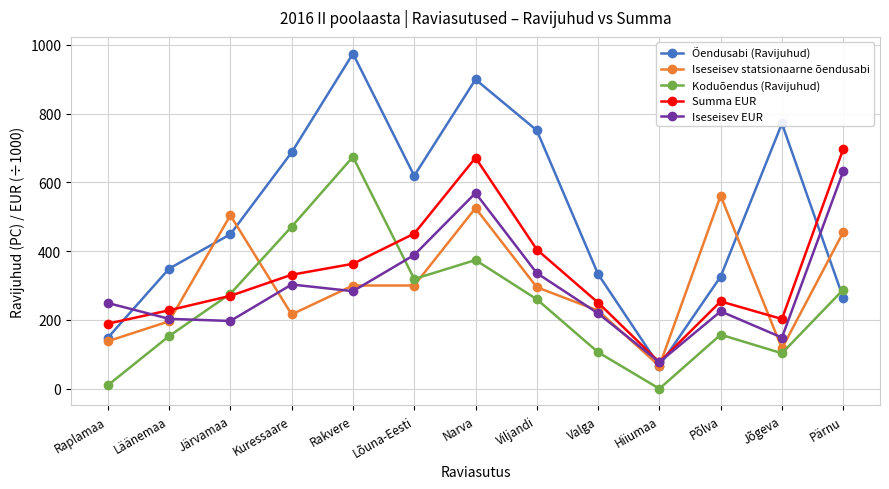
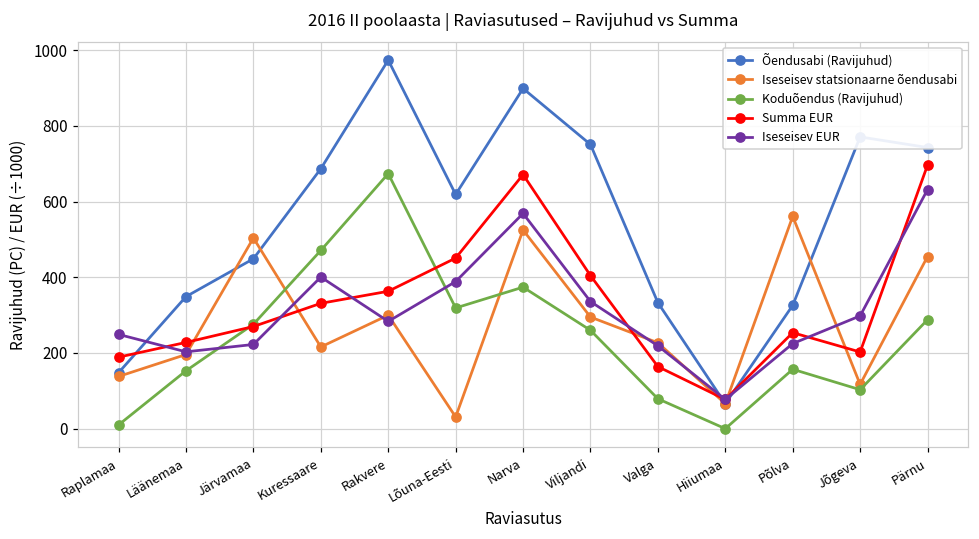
Iseseisev EUR, Järvamaa: 200 -> 220
Iseseisev EUR, Kuressaare: 300 -> 400
Iseseisev statsionaarne õendusabi, Lõuna-Eesti: 300 -> 30
Koduõendus (Ravijuhud), Valga: 110 -> 80
Summa EUR, Valga: 250 -> 160
Iseseisev EUR, Jõgeva: 150 -> 300
Õendusabi (Ravijuhud), Pärnu: 260 -> 740
